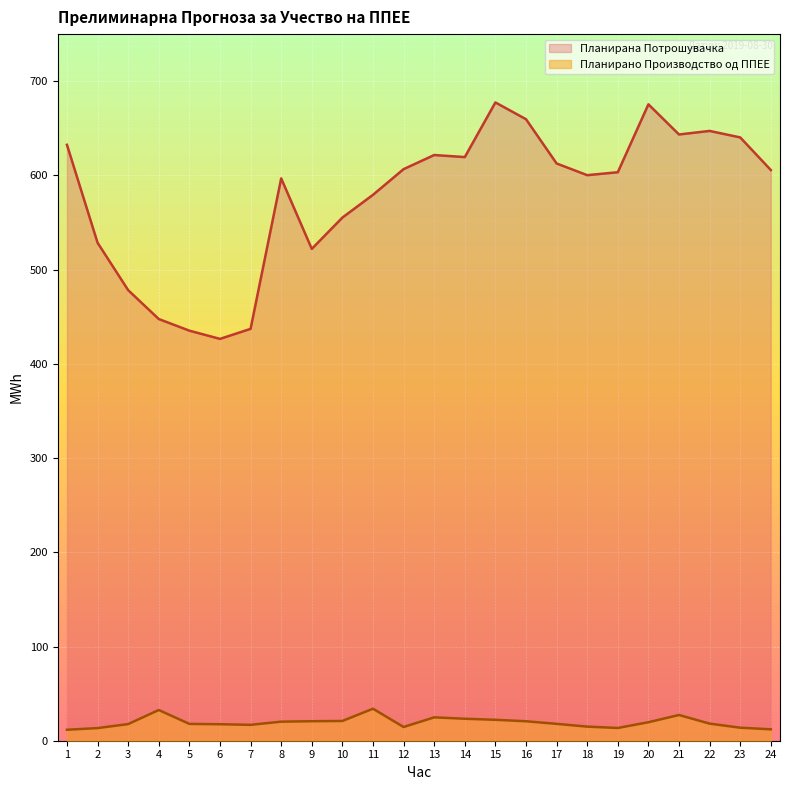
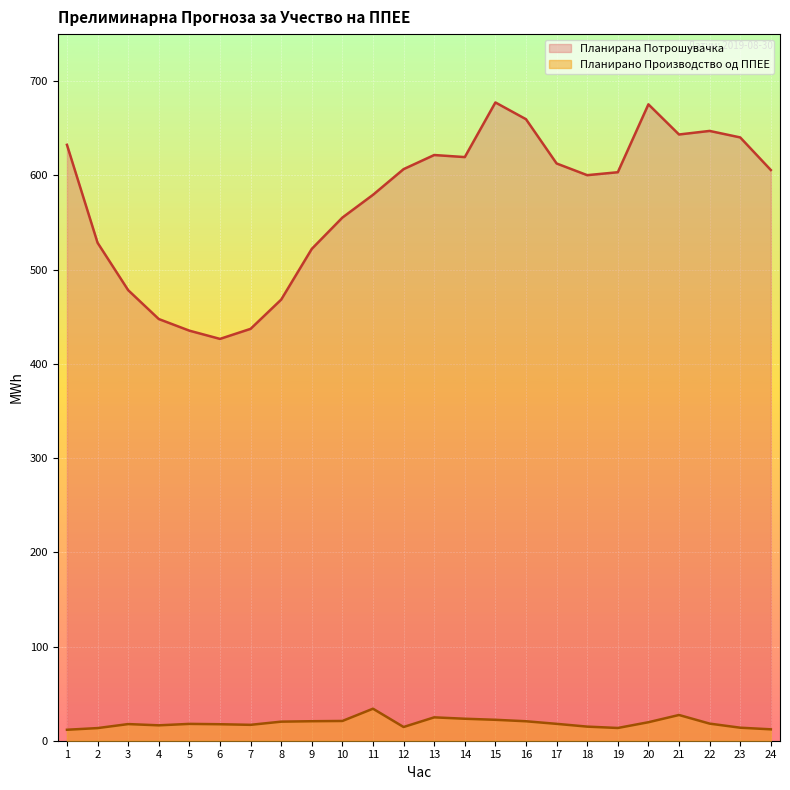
Планирано Производство од ППЕЕ, 4: 30 -> 20
Планирана Потрошувачка, 8: 600 -> 470
